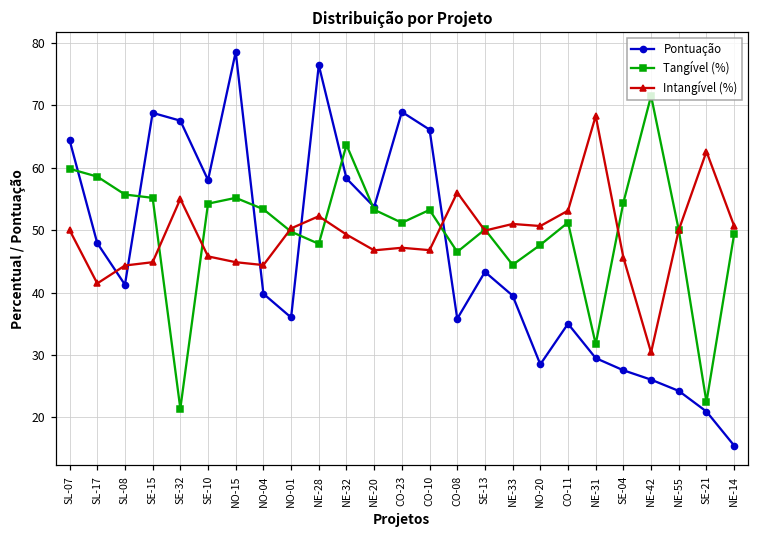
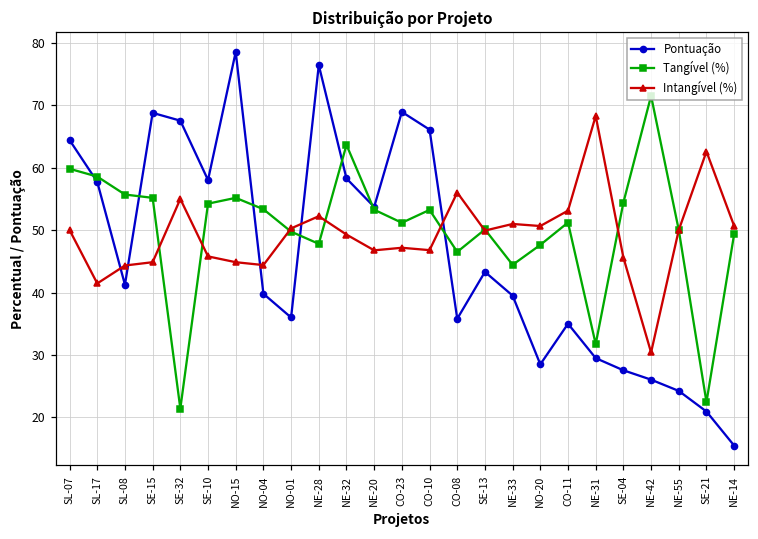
Pontuação, SL-17: 48 -> 58
